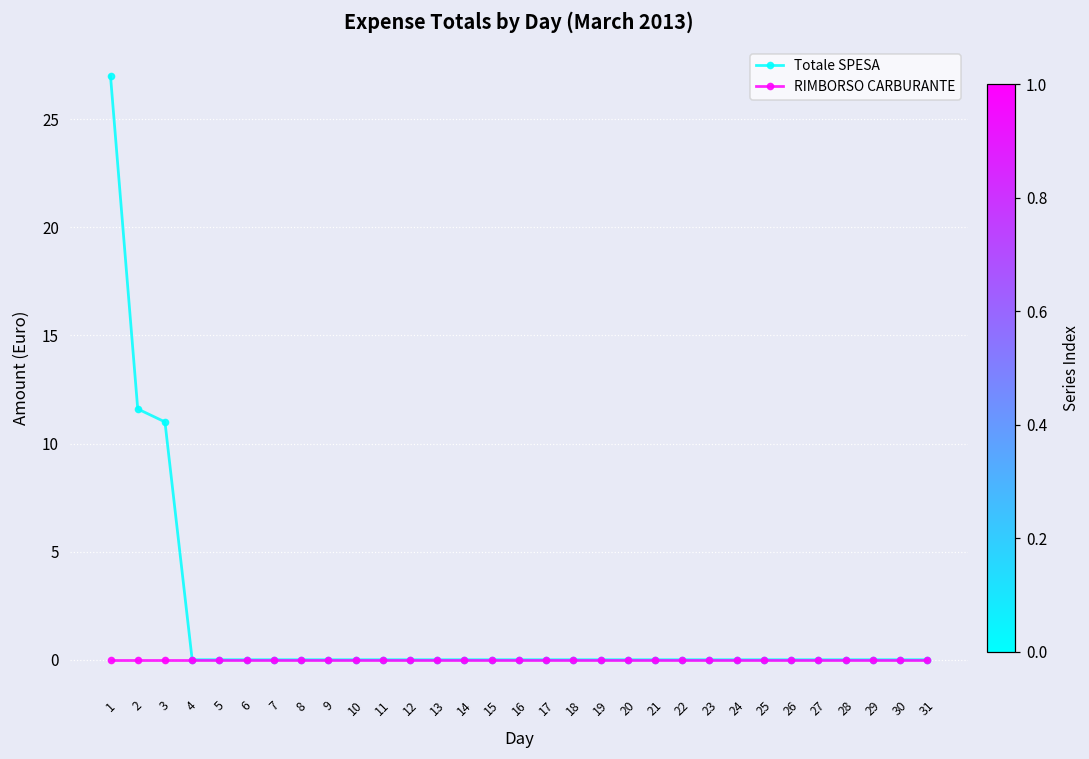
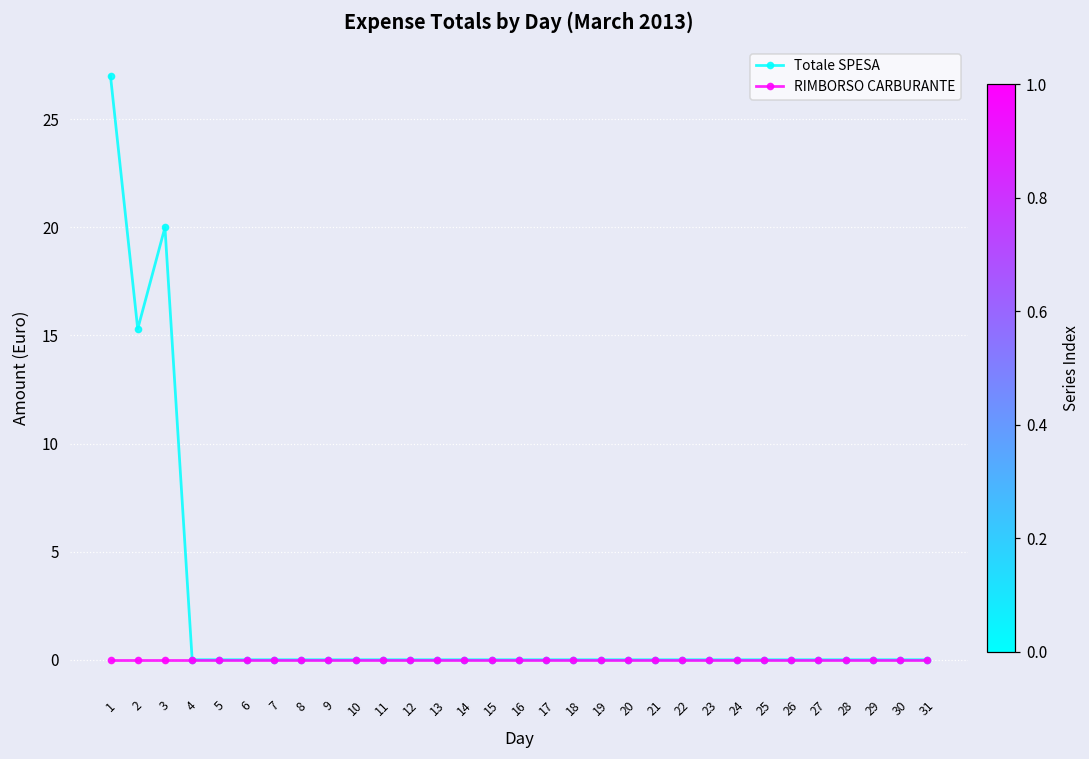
Totale SPESA, 2: 11.6 -> 15.3
Totale SPESA, 3: 11 -> 20
